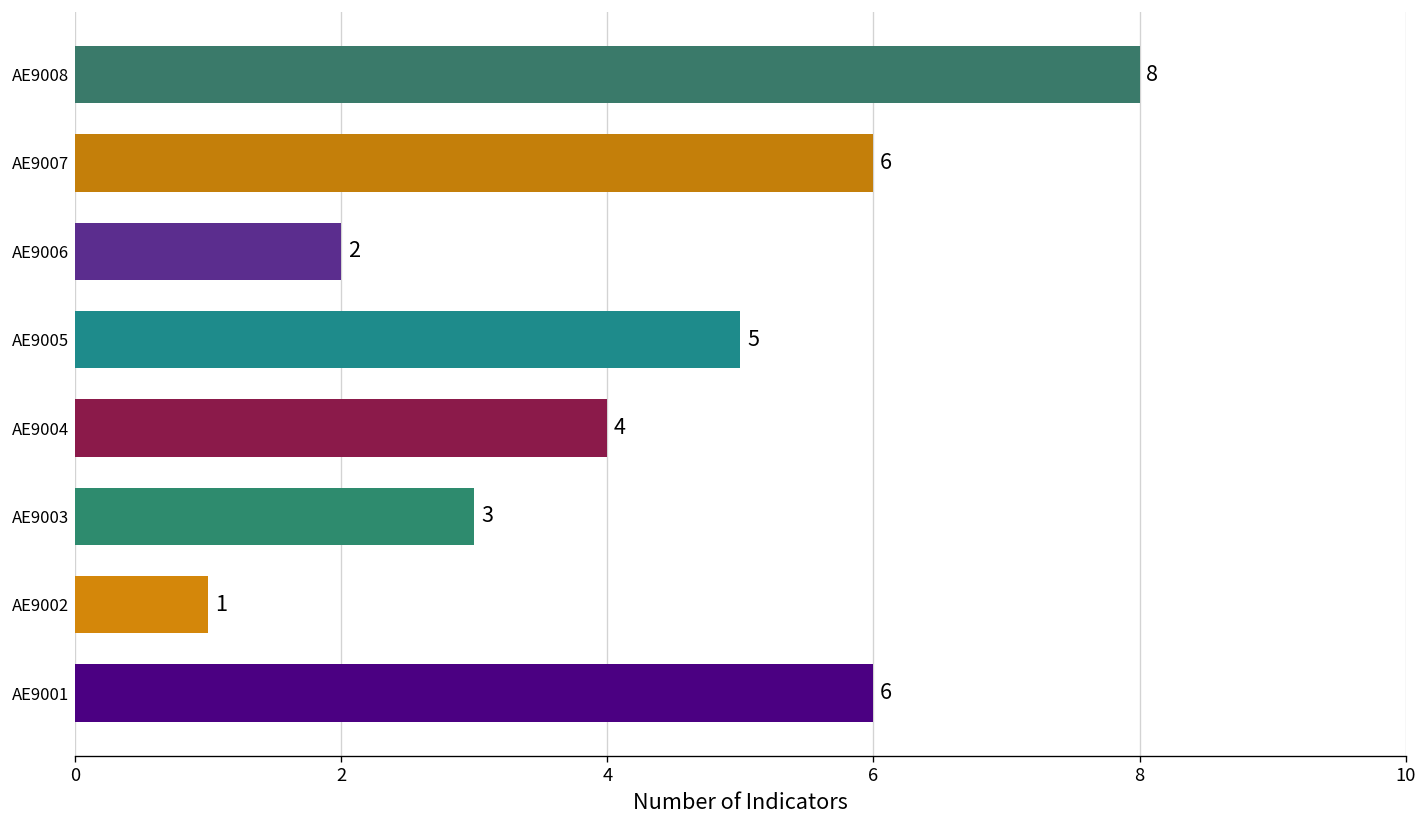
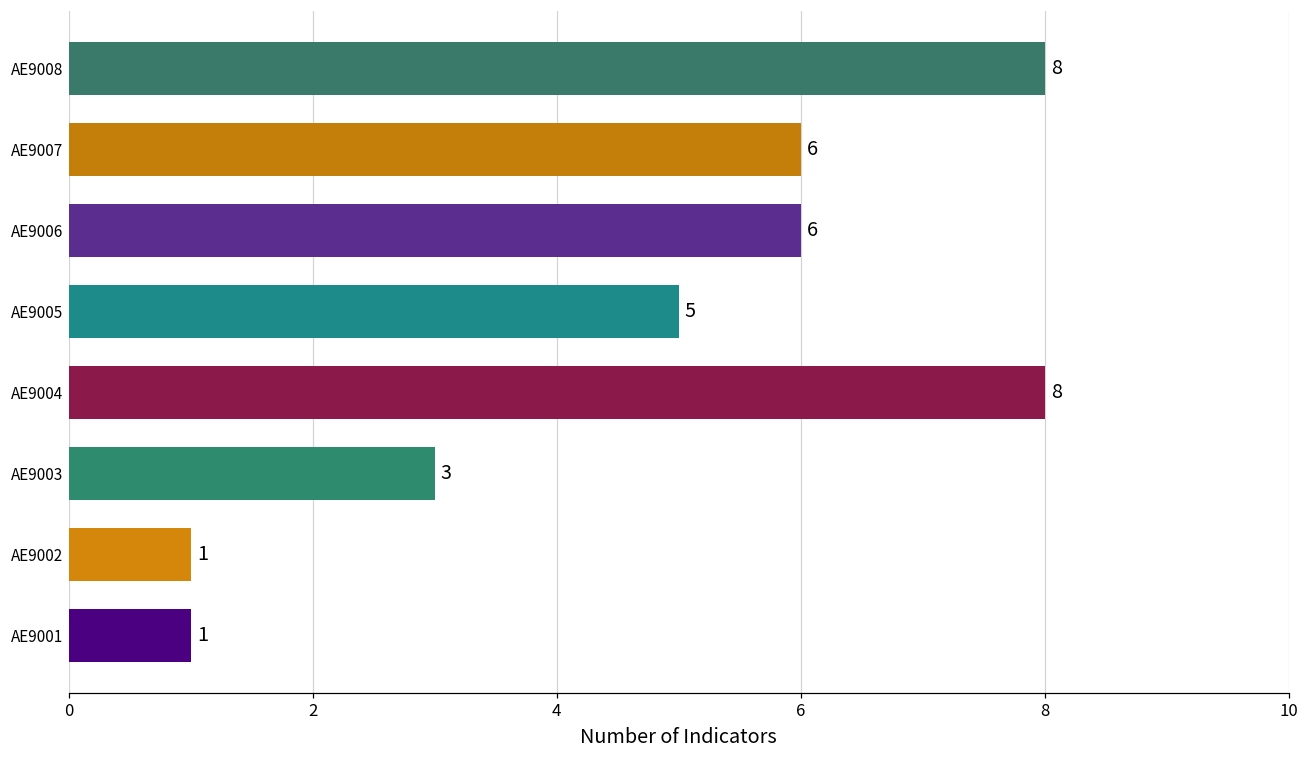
AE9006: 2 -> 6
AE9004: 4 -> 8
AE9001: 6 -> 1
